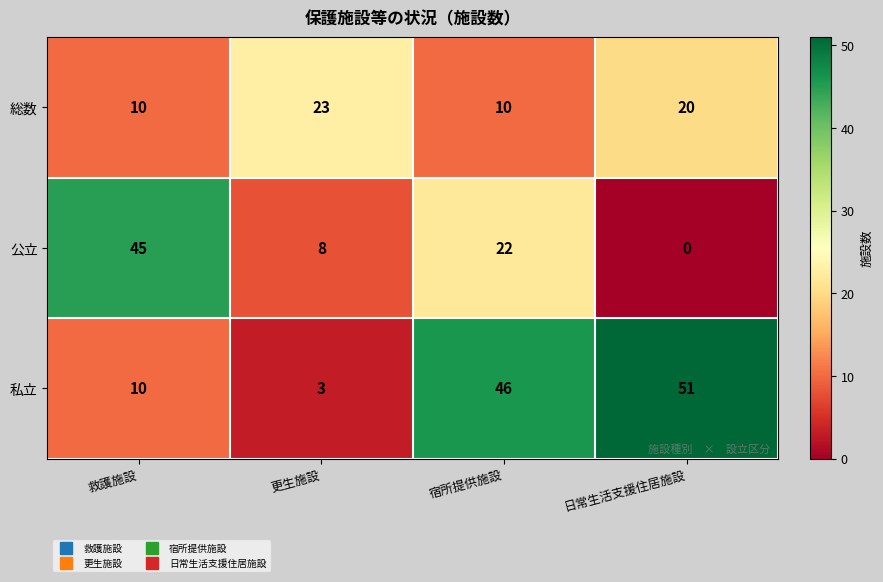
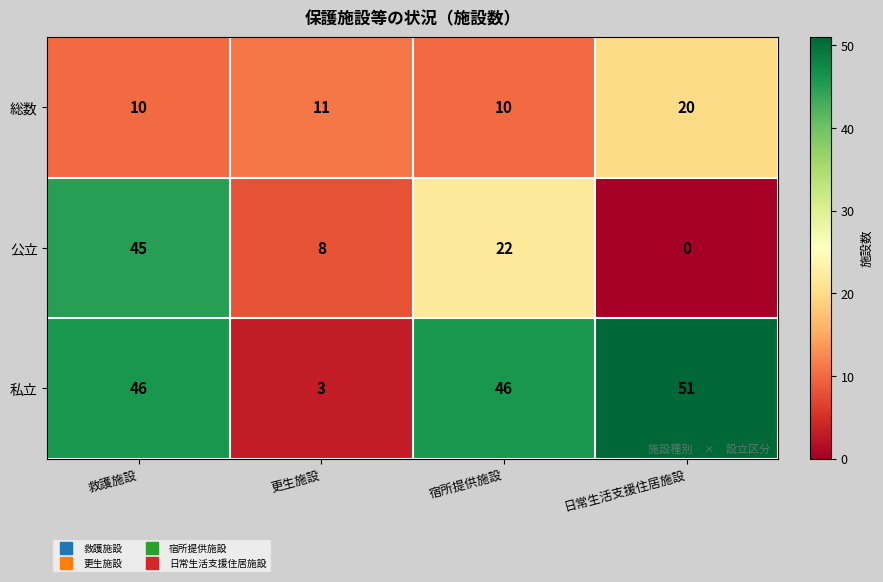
総数, 更生施設: 23 -> 11
私立, 救護施設: 10 -> 46
